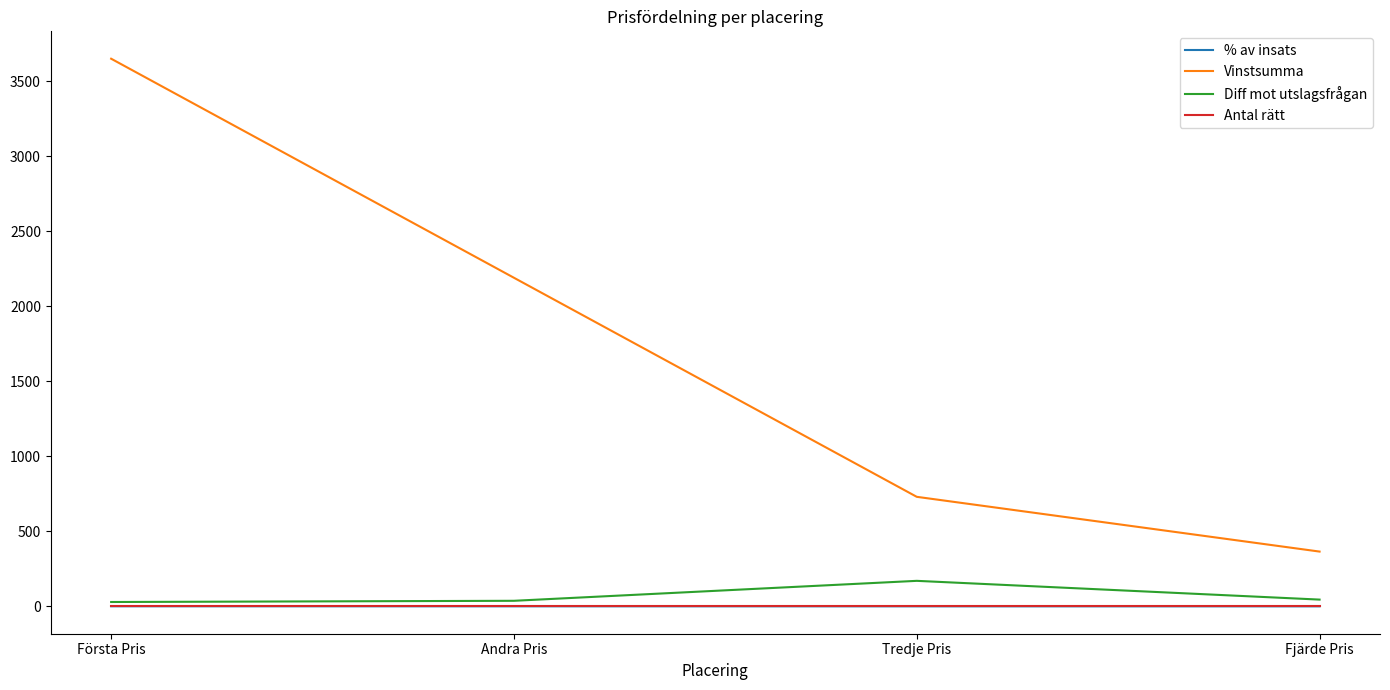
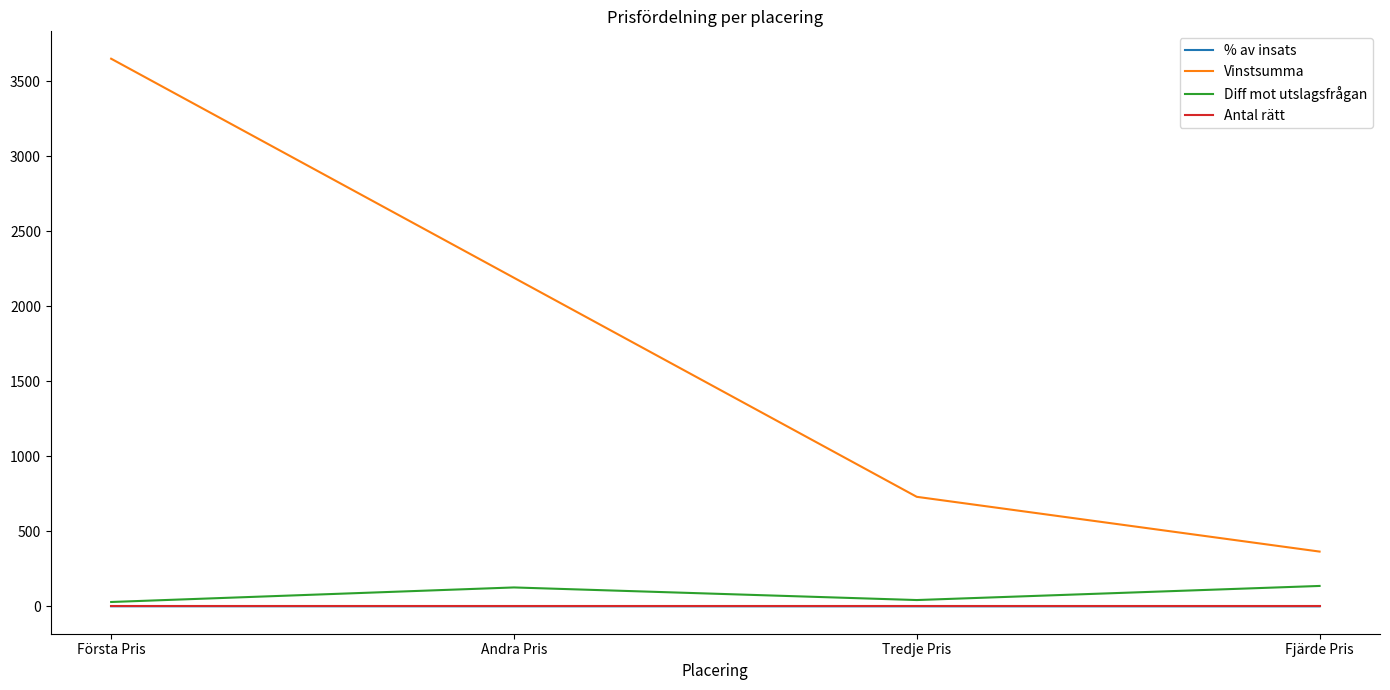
Diff mot utslagsfrågan, Andra Pris: 40 -> 130
Diff mot utslagsfrågan, Tredje Pris: 170 -> 40
Diff mot utslagsfrågan, Fjärde Pris: 50 -> 140
